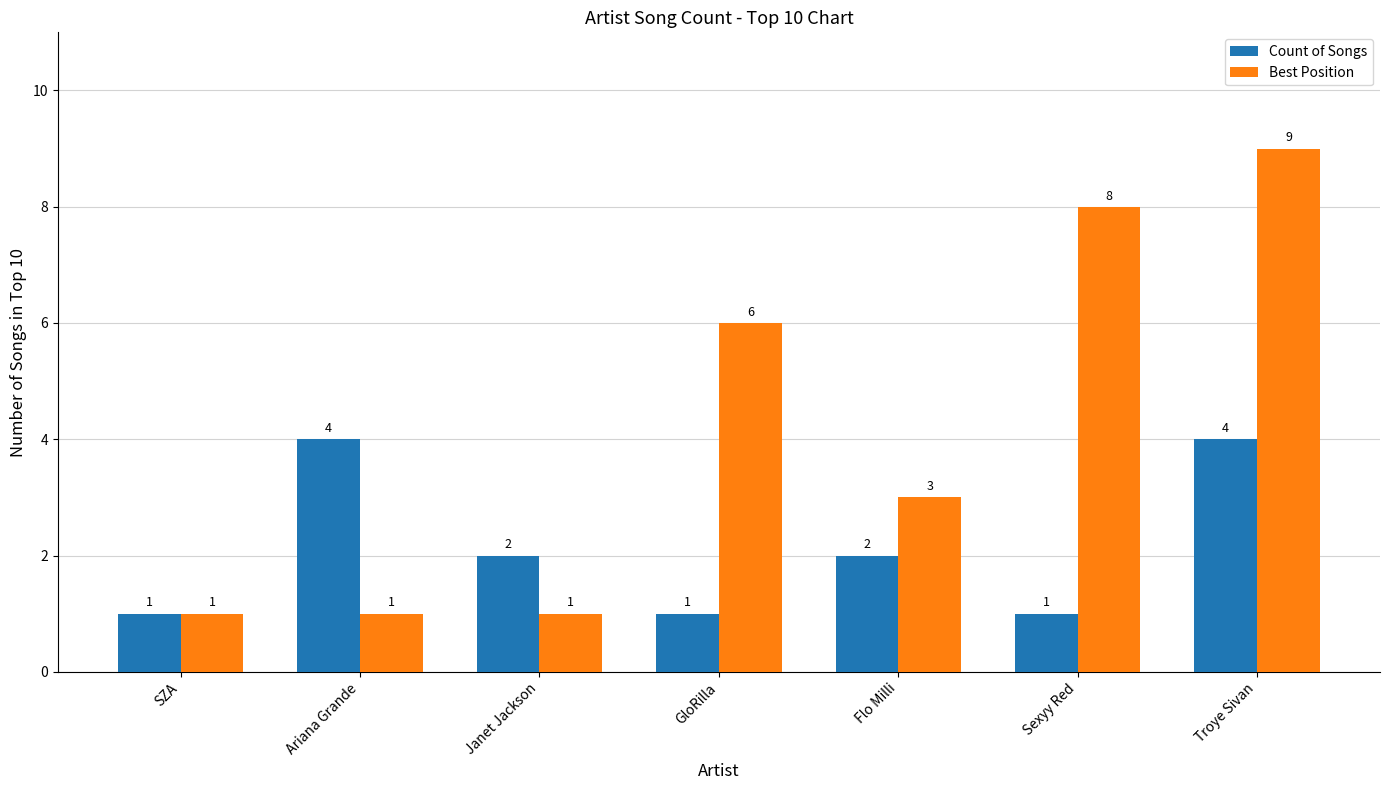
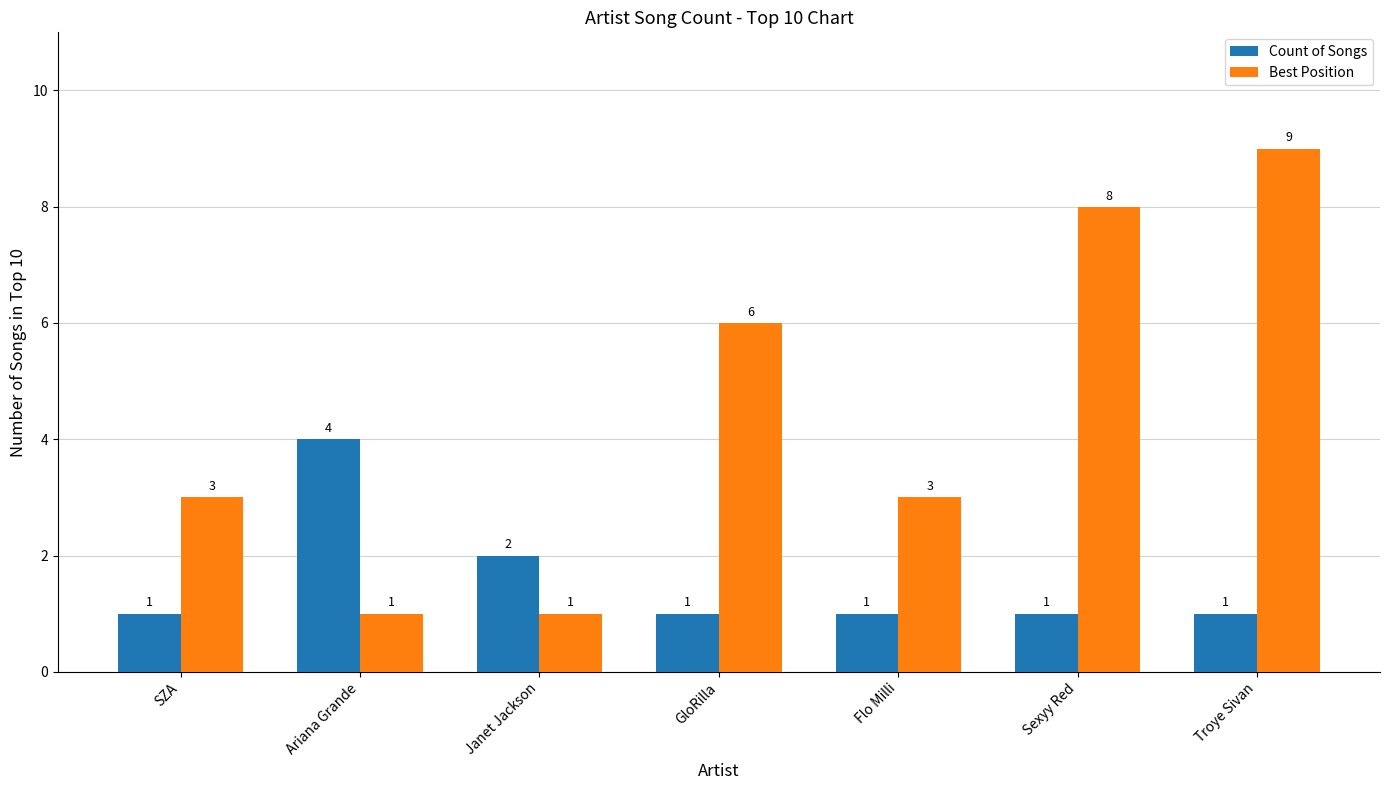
Best Position, SZA: 1 -> 3
Count of Songs, Flo Milli: 2 -> 1
Count of Songs, Troye Sivan: 4 -> 1
